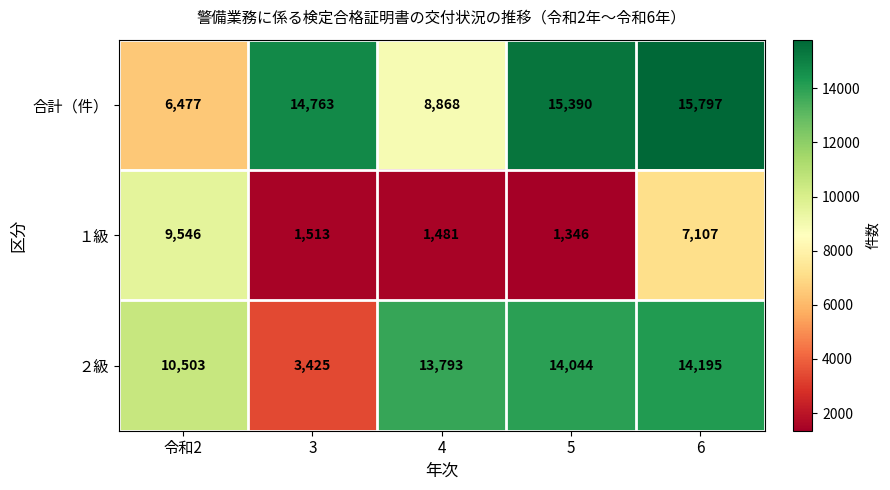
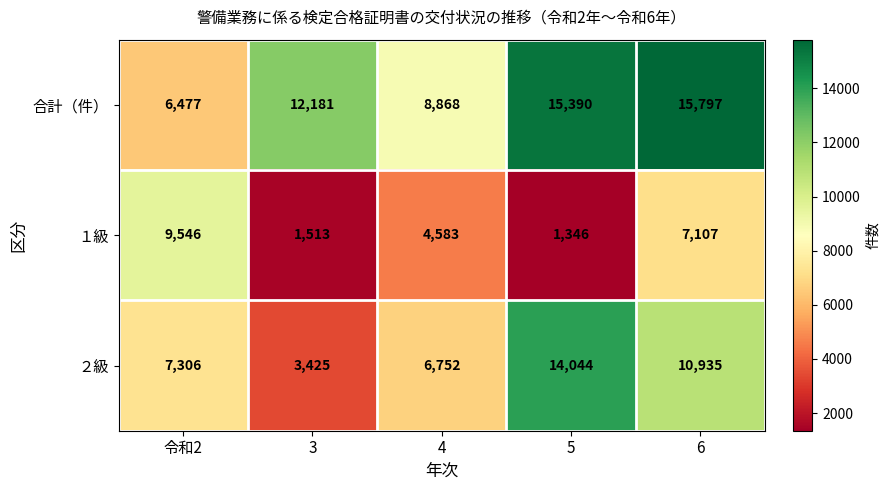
合計（件）, 3: 14,763 -> 12,181
１級, 4: 1,481 -> 4,583
２級, 令和2: 10,503 -> 7,306
２級, 4: 13,793 -> 6,752
２級, 6: 14,195 -> 10,935
